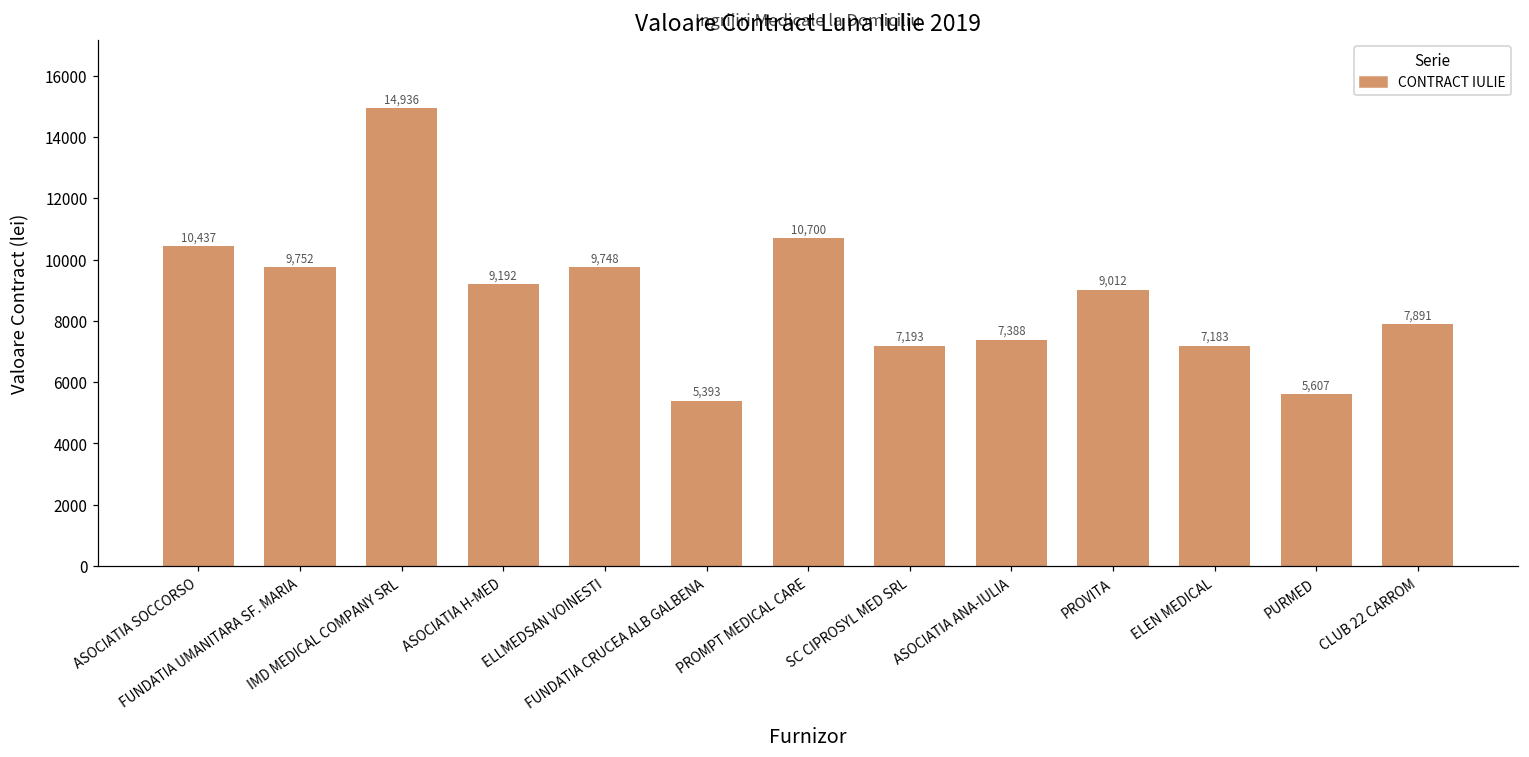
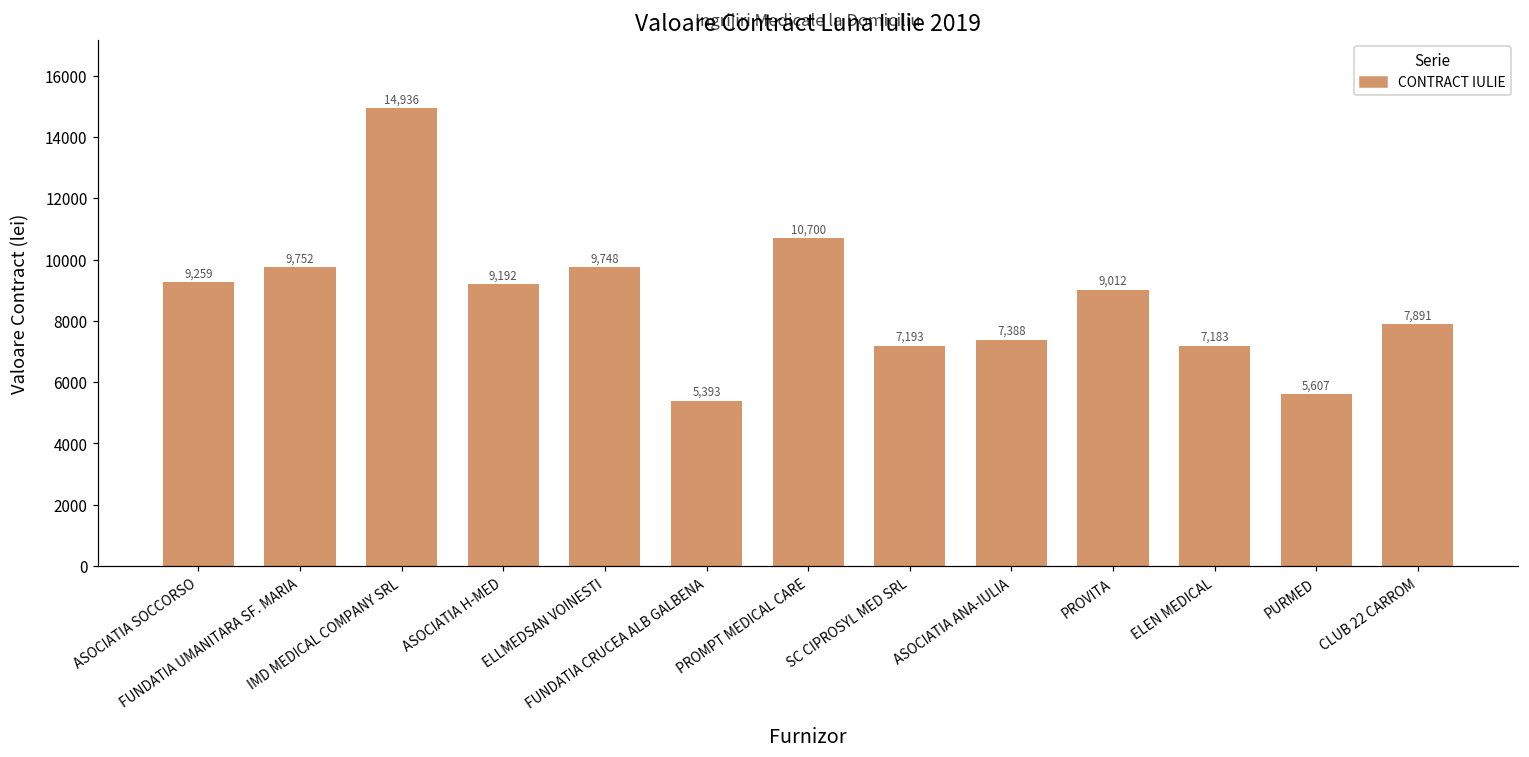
ASOCIATIA SOCCORSO: 10,437 -> 9,259
